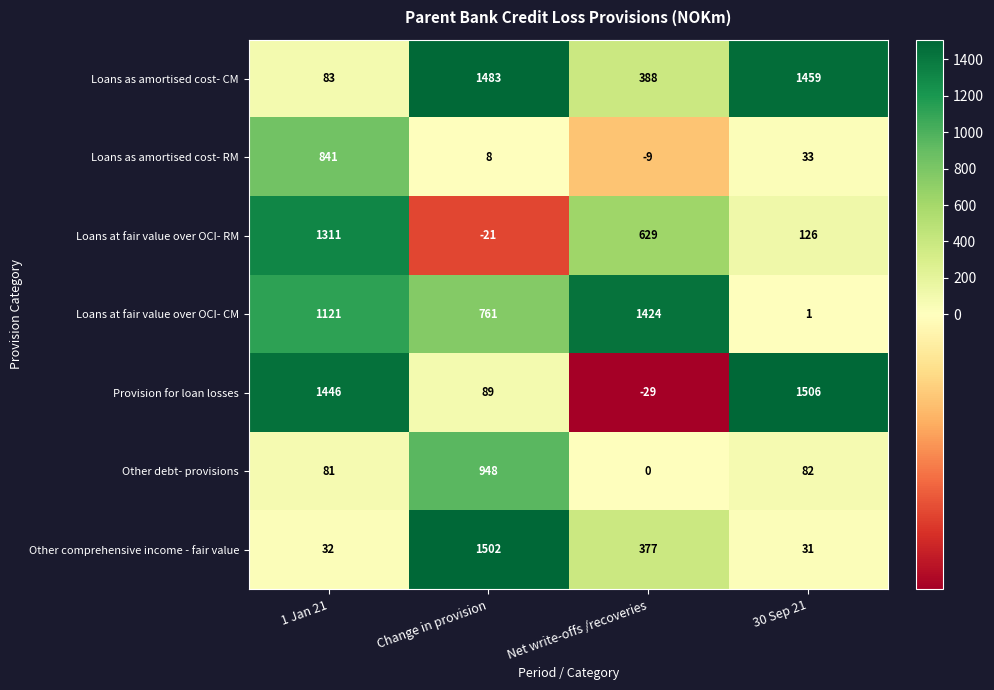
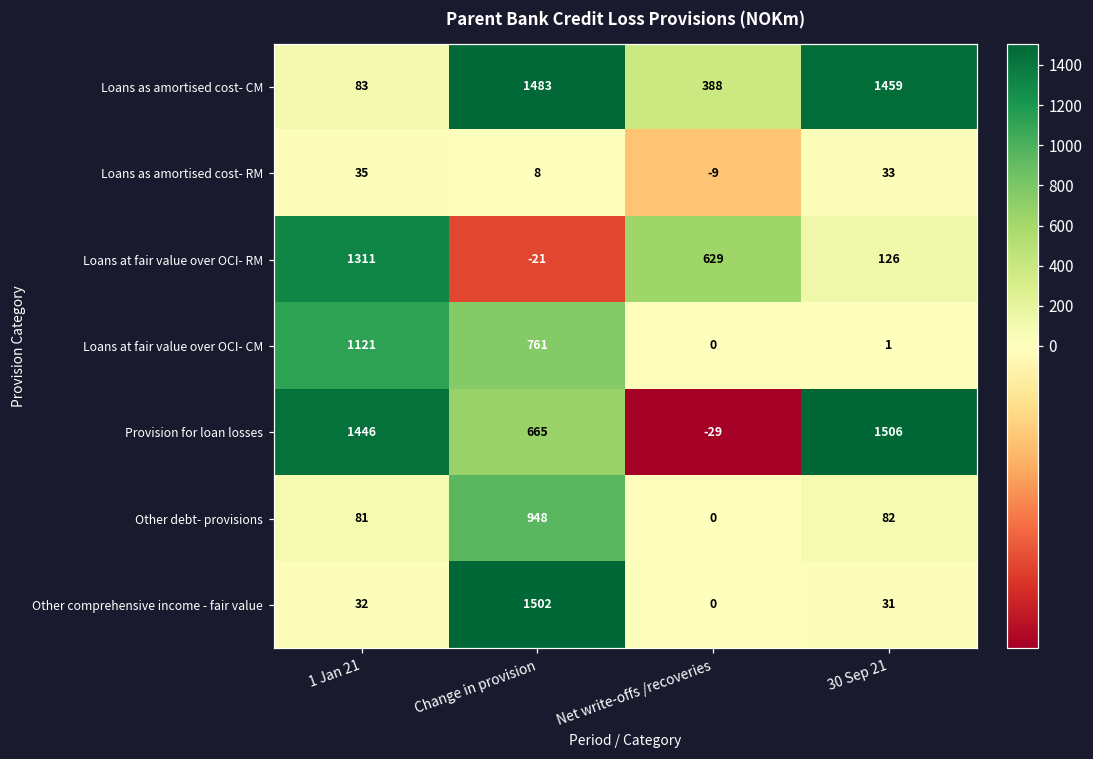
Loans as amortised cost- RM, 1 Jan 21: 841 -> 35
Loans at fair value over OCI- CM, Net write-offs /recoveries: 1424 -> 0
Provision for loan losses, Change in provision: 89 -> 665
Other comprehensive income - fair value, Net write-offs /recoveries: 377 -> 0
